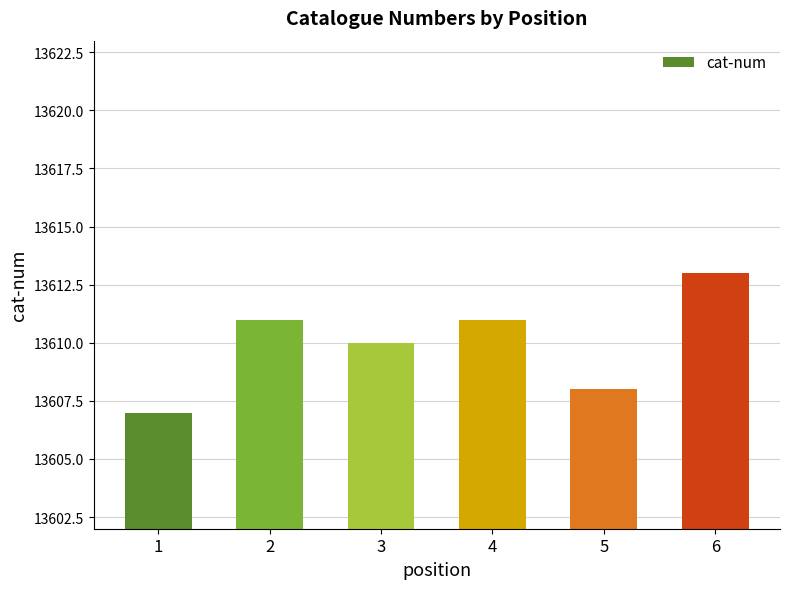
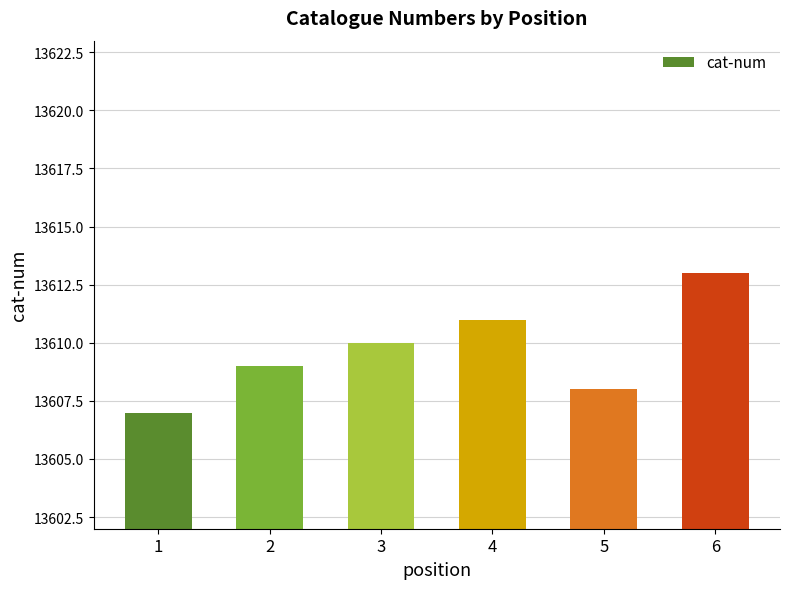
2: 13611 -> 13609
